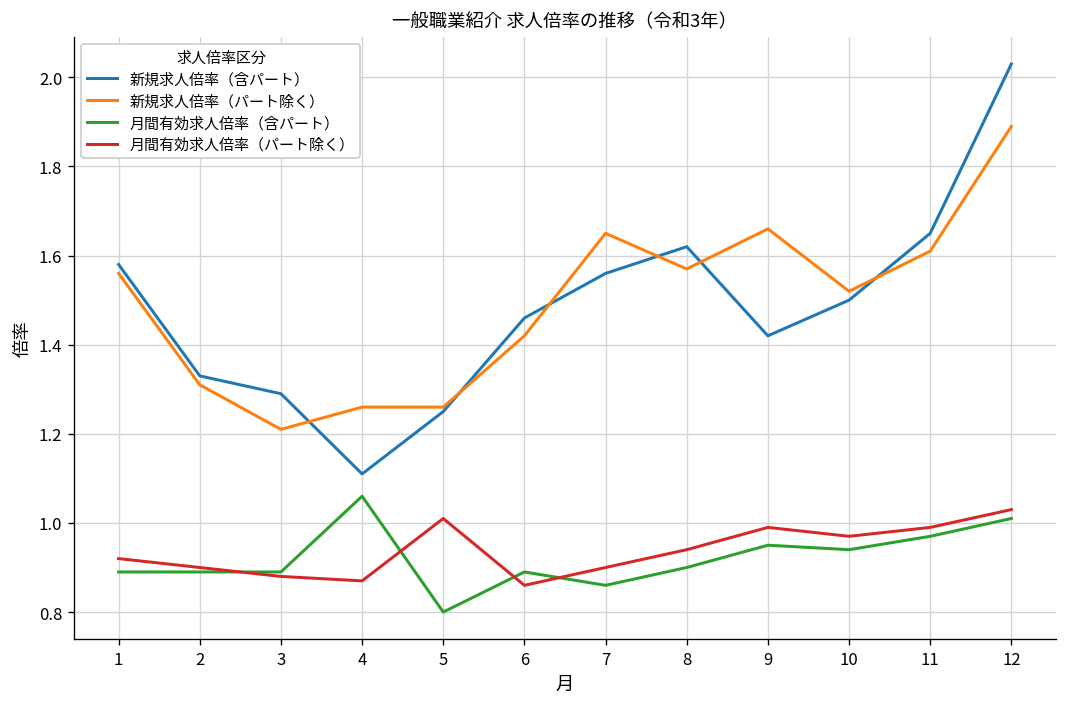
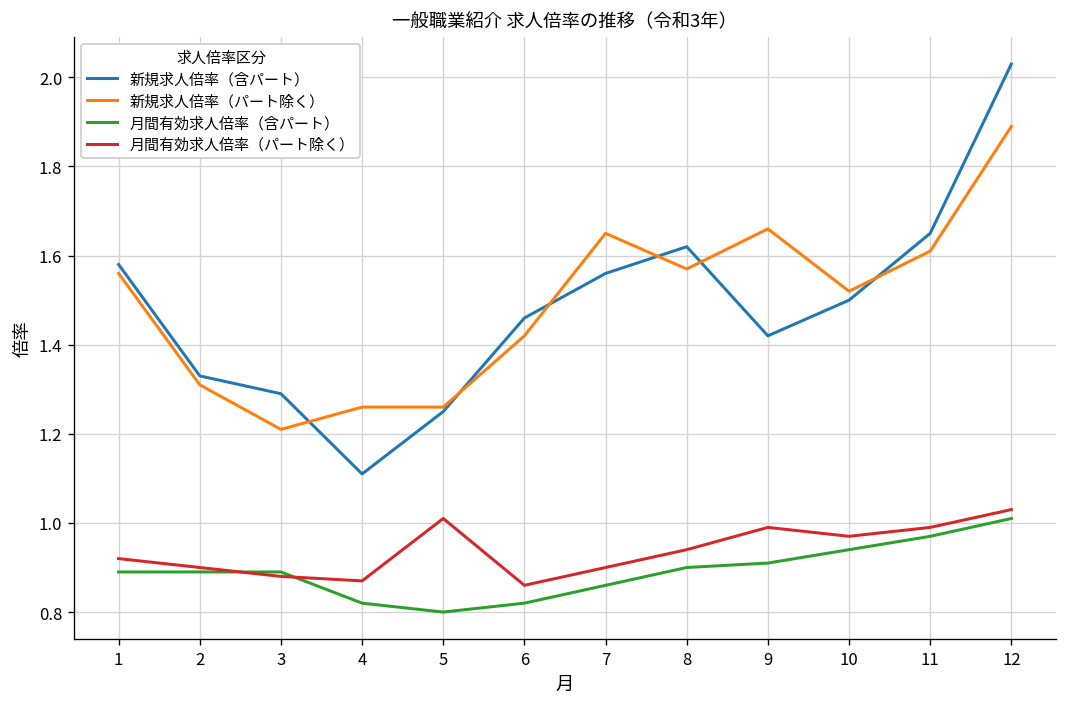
月間有効求人倍率（含パート）, 4: 1.06 -> 0.82
月間有効求人倍率（含パート）, 6: 0.89 -> 0.82
月間有効求人倍率（含パート）, 9: 0.95 -> 0.91
